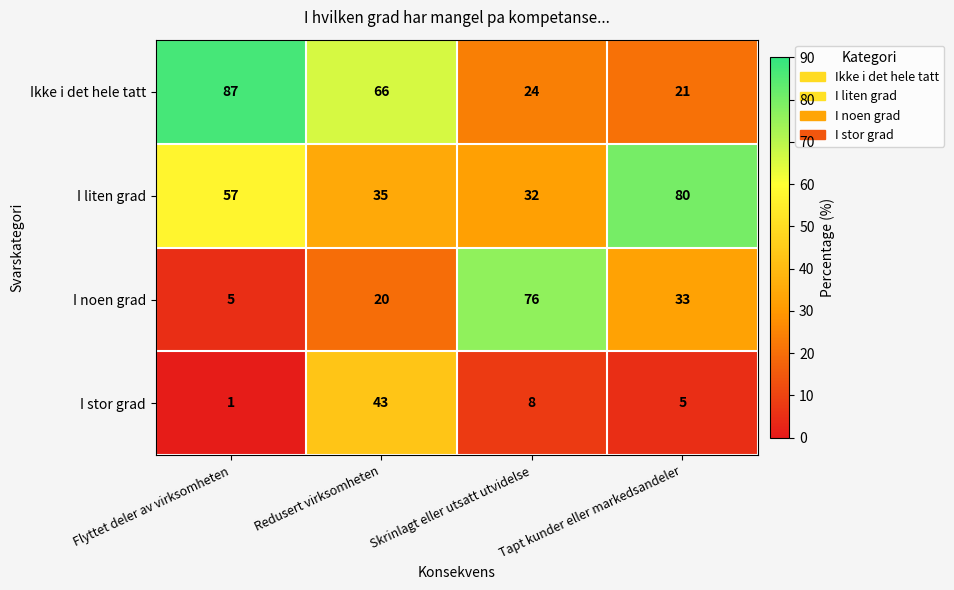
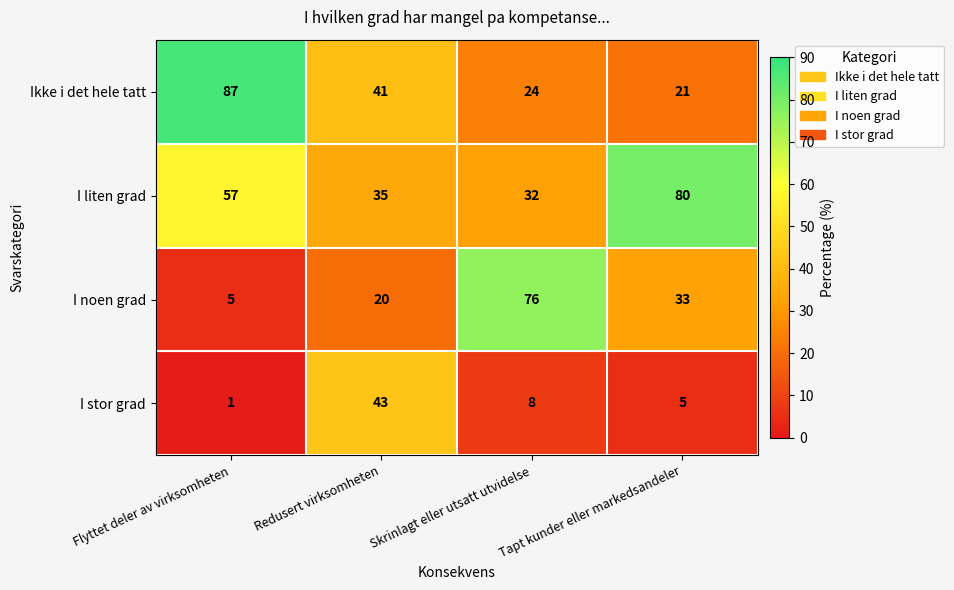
Ikke i det hele tatt, Redusert virksomheten: 66 -> 41
